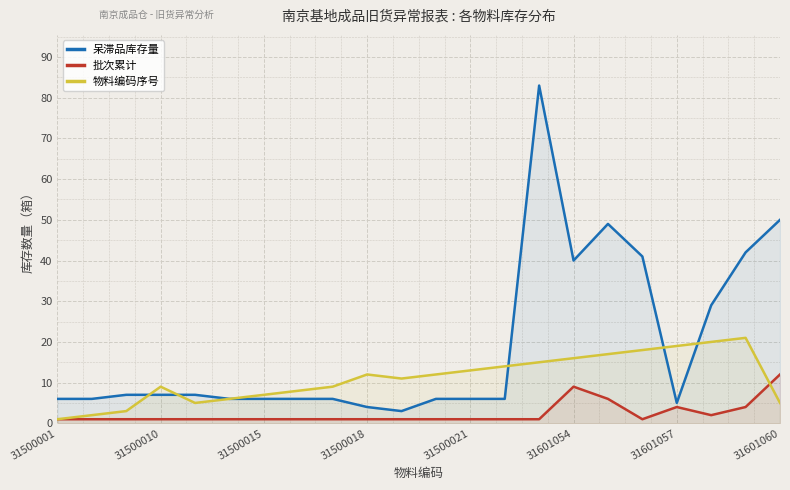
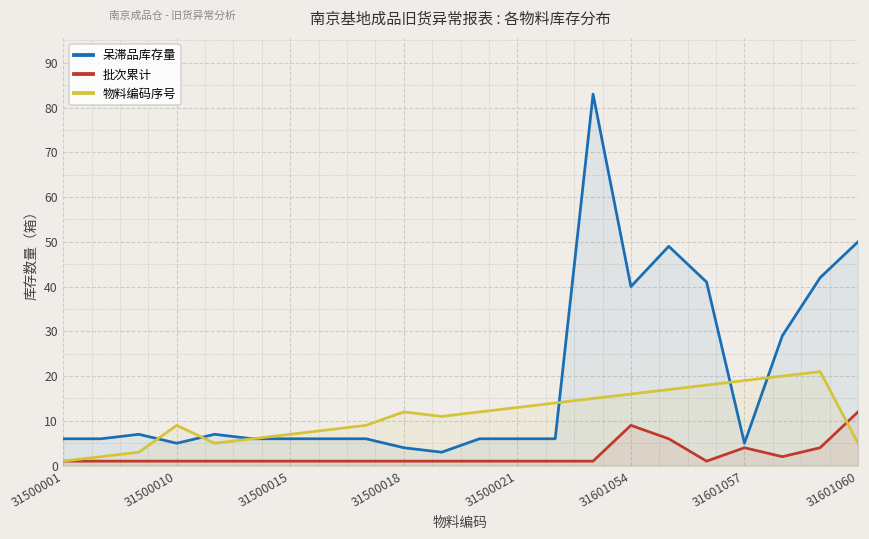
呆滞品库存量, 31500010: 7 -> 5
